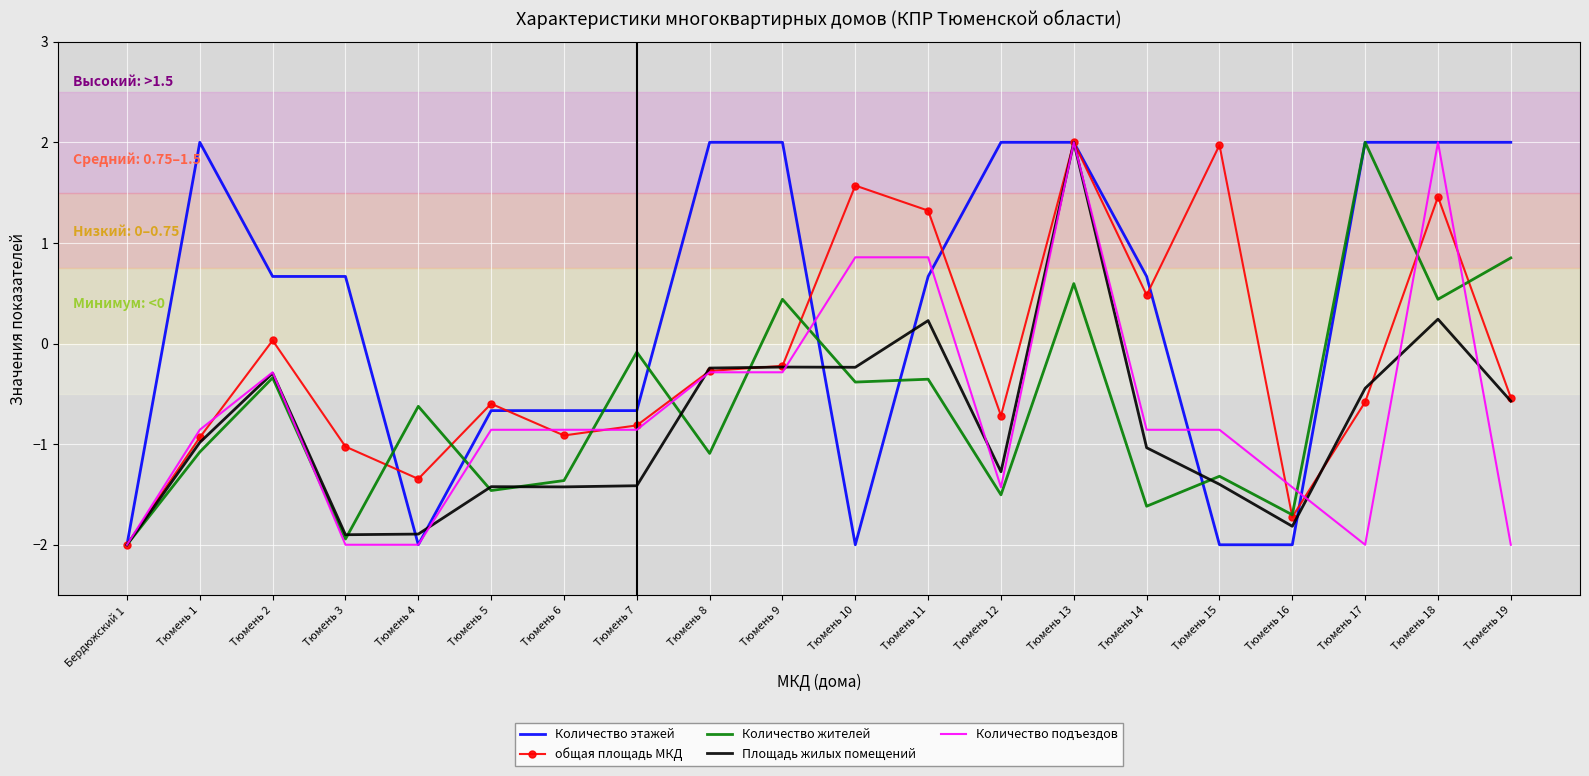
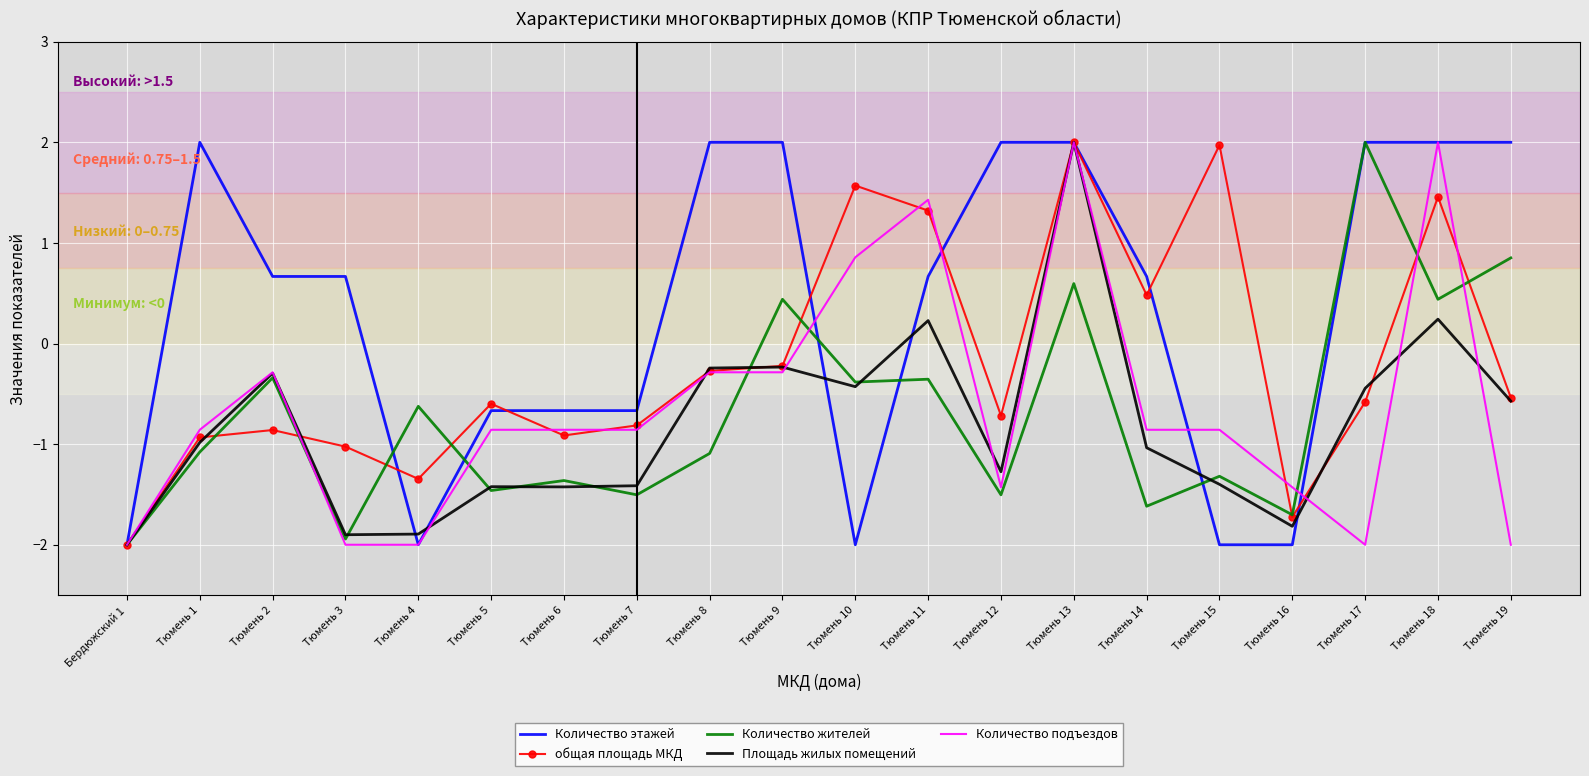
общая площадь МКД, Тюмень 2: 0.03 -> -0.86
Количество жителей, Тюмень 7: -0.09 -> -1.50
Площадь жилых помещений, Тюмень 10: -0.24 -> -0.43
Количество подъездов, Тюмень 11: 0.86 -> 1.43
